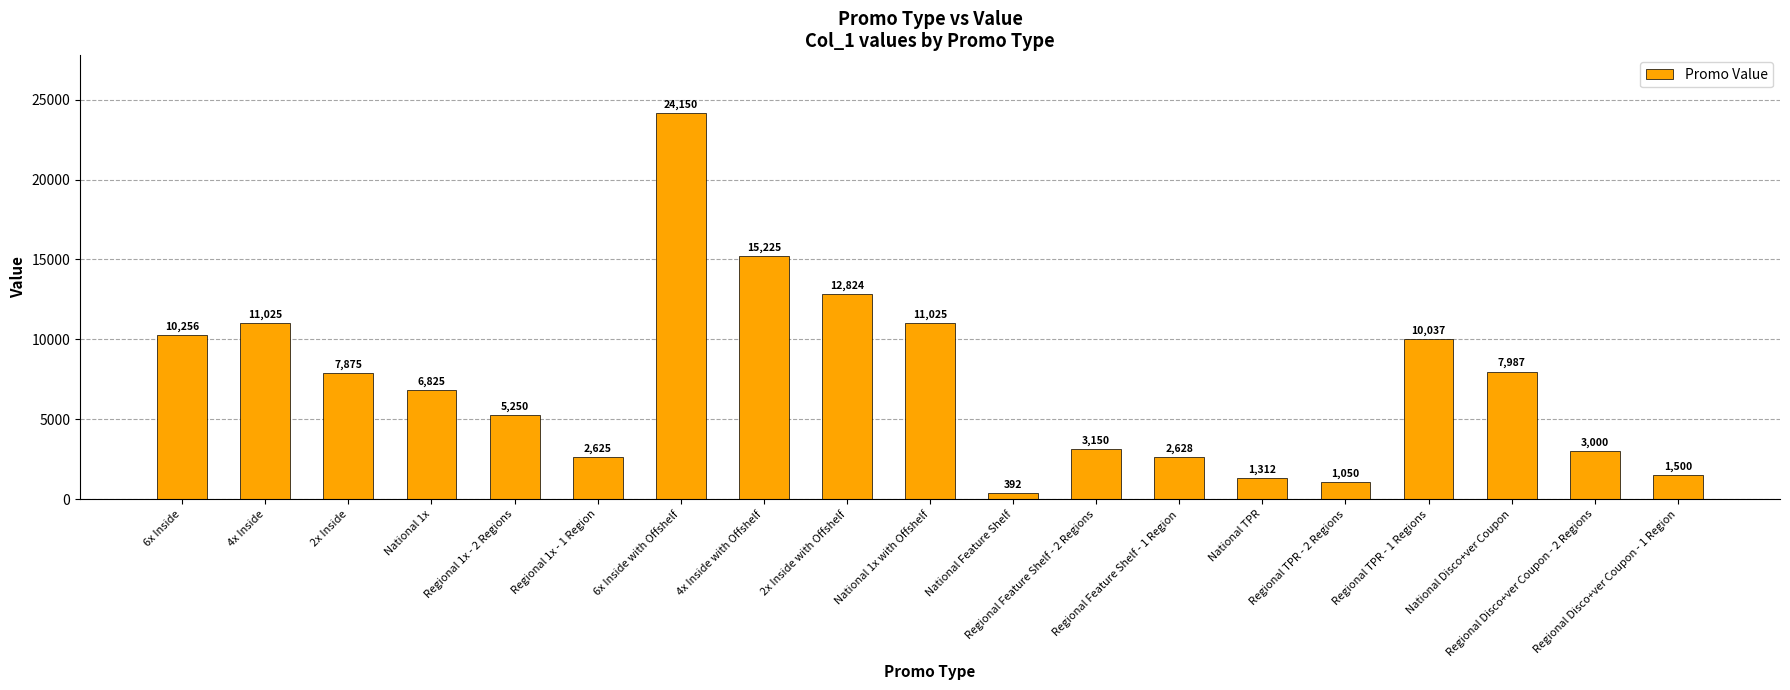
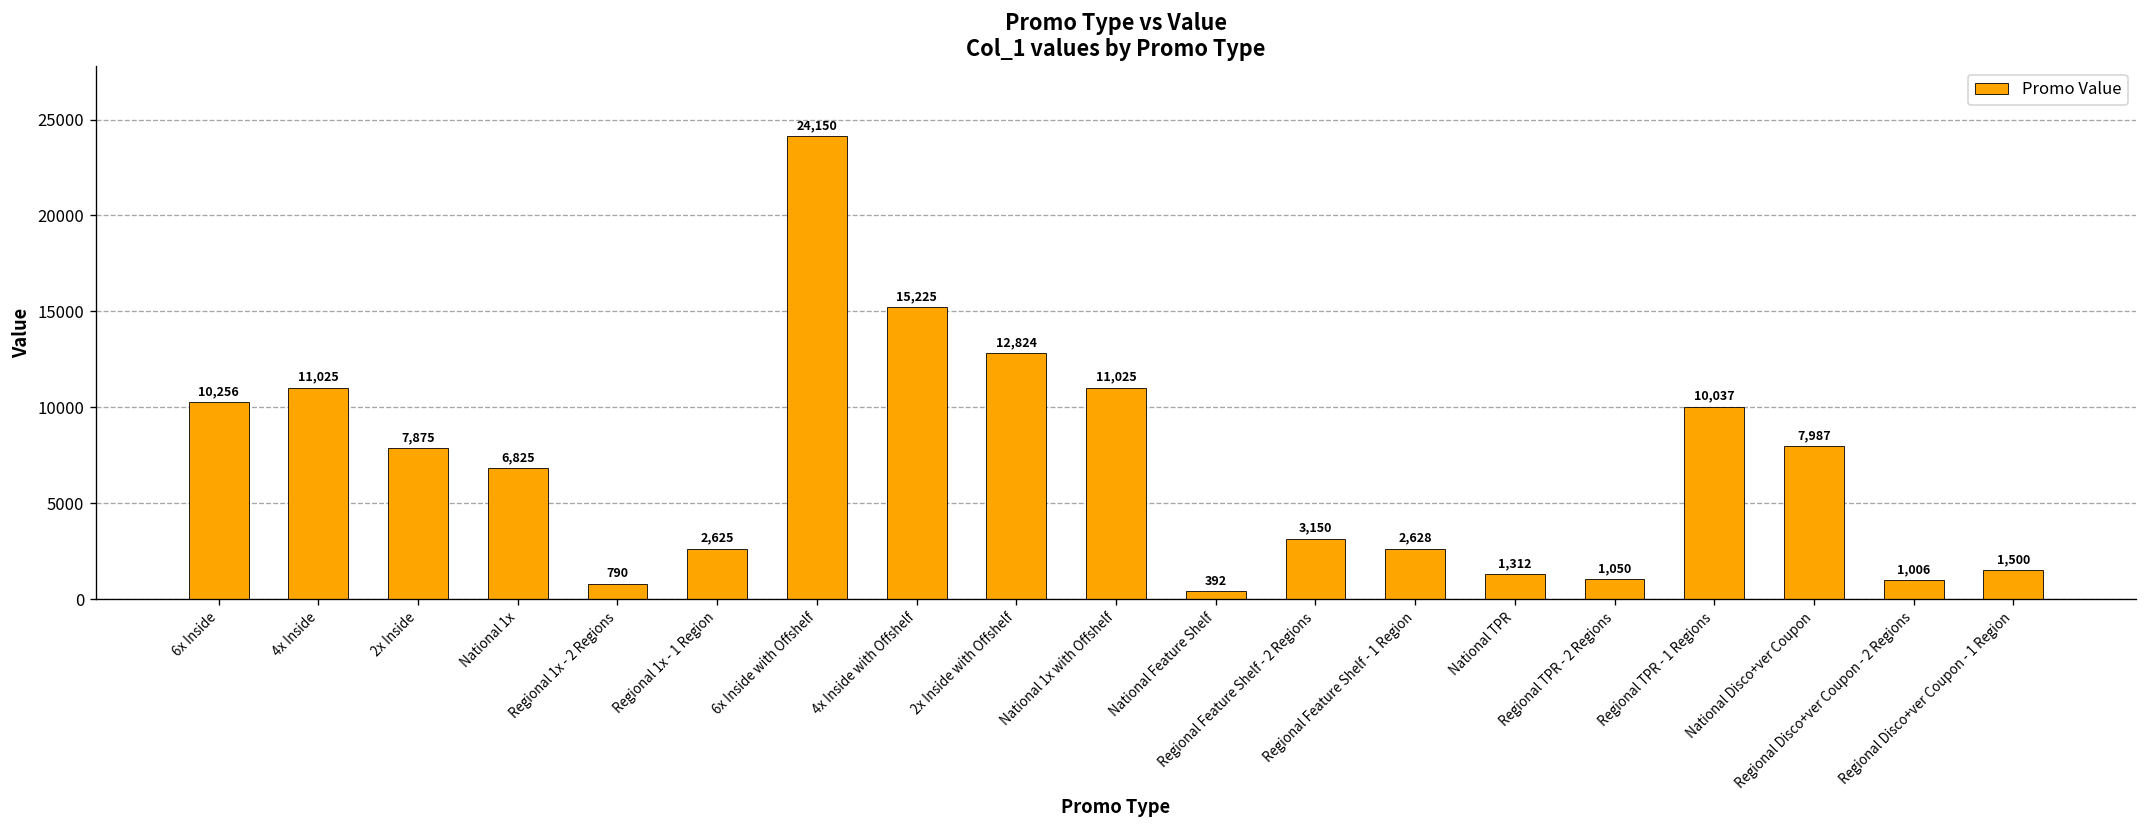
Regional 1x - 2 Regions: 5,250 -> 790
Regional Disco+ver Coupon - 2 Regions: 3,000 -> 1,006
